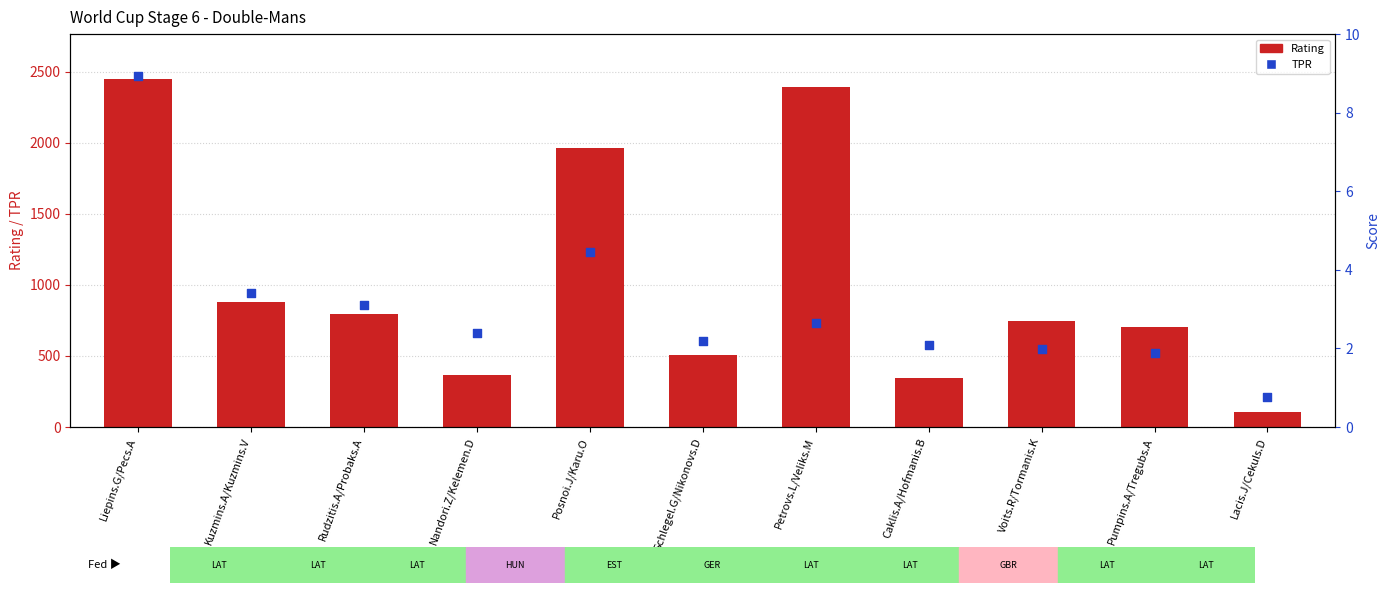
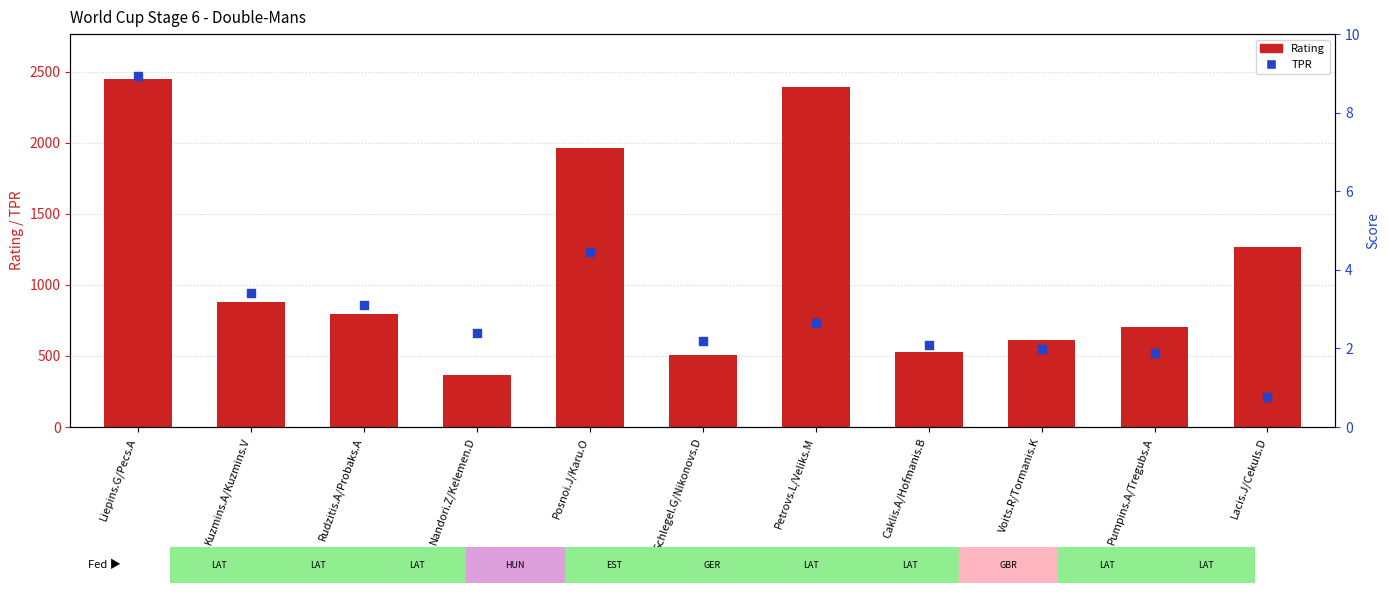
Rating, Caklis.A/Hofmanis.B: 340 -> 530
Rating, Voits.R/Tormanis.K: 750 -> 610
Rating, Lacis.J/Cekuls.D: 110 -> 1270
